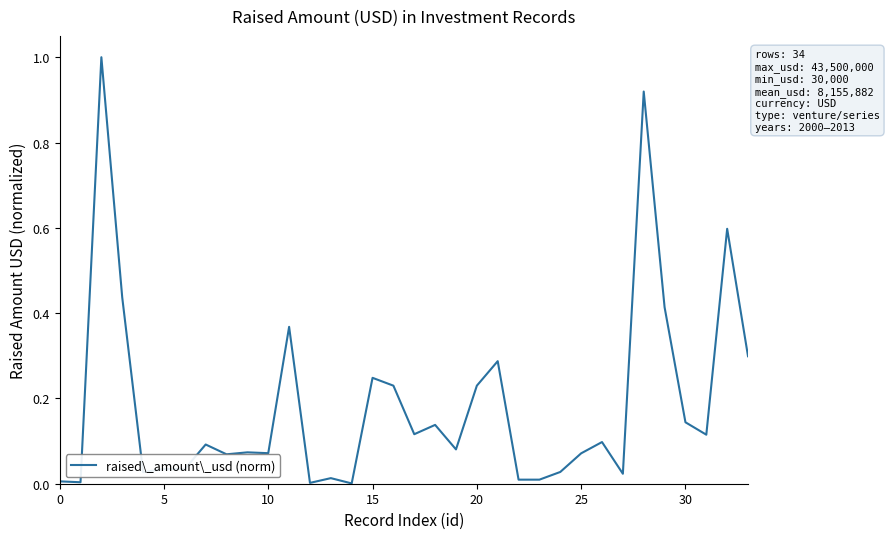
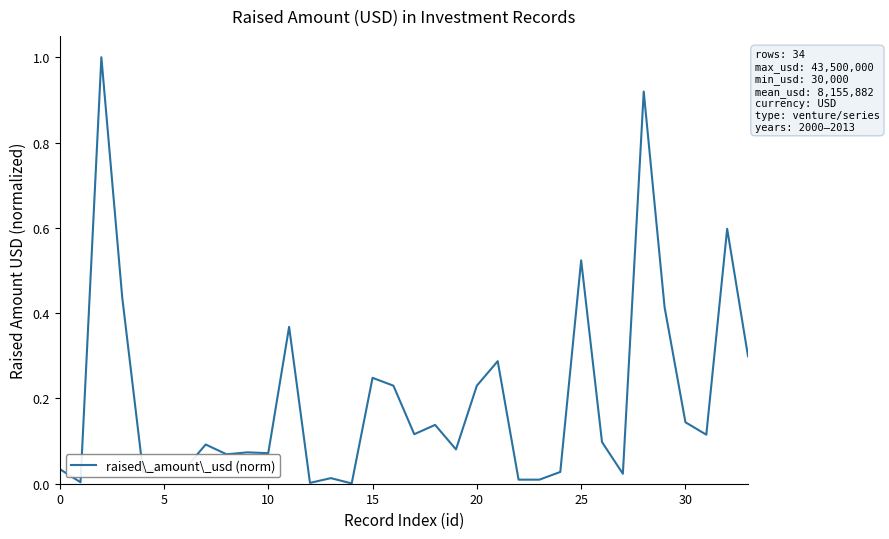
0: 0.01 -> 0.03
25: 0.07 -> 0.52
